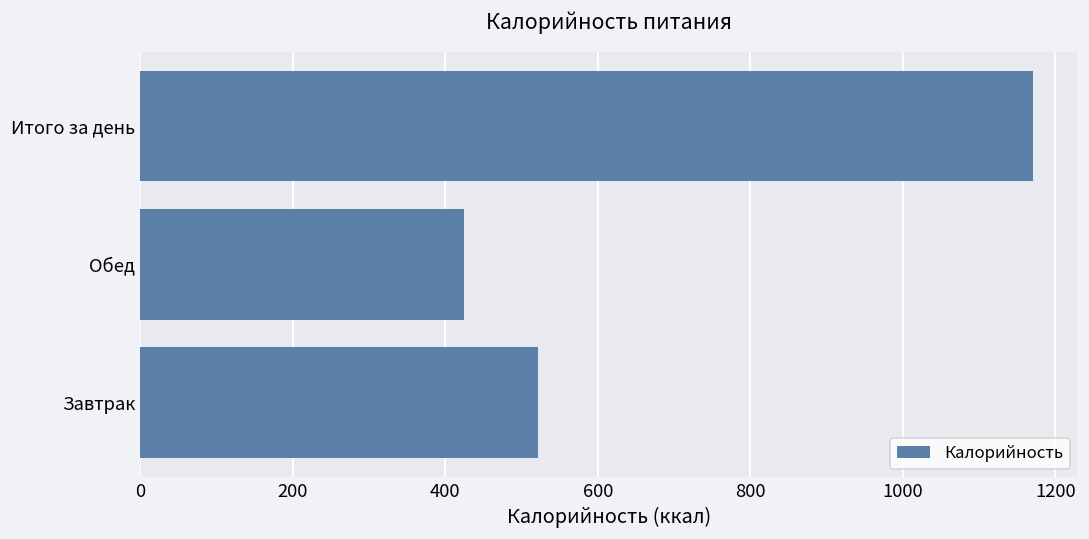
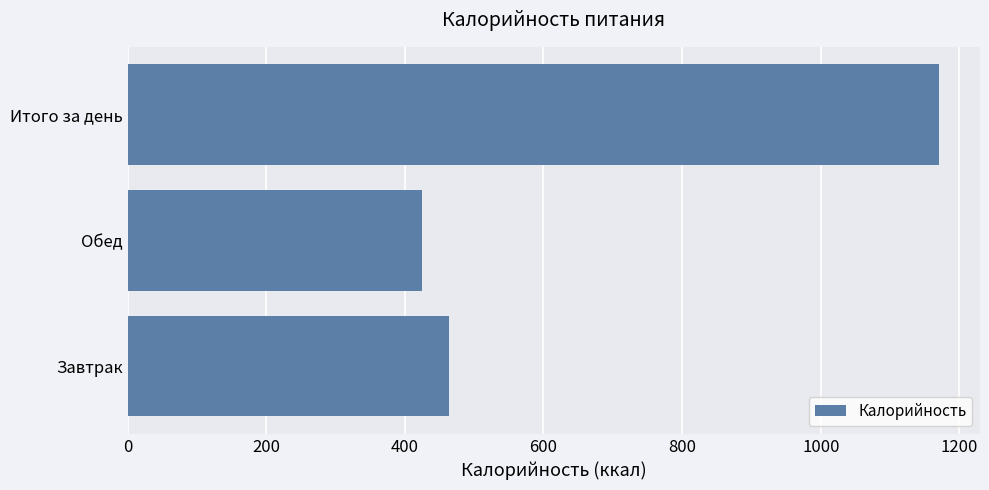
Завтрак: 520 -> 460
